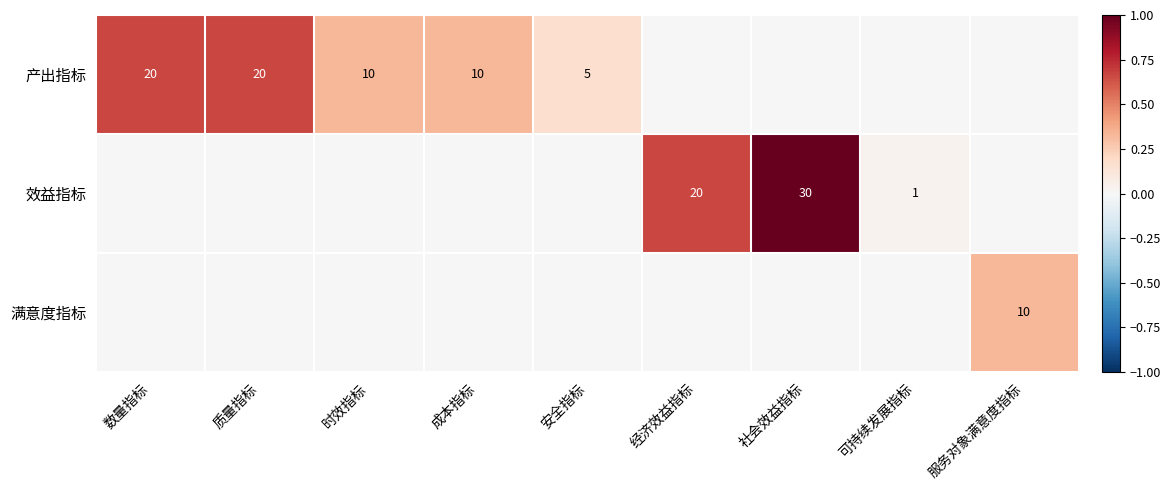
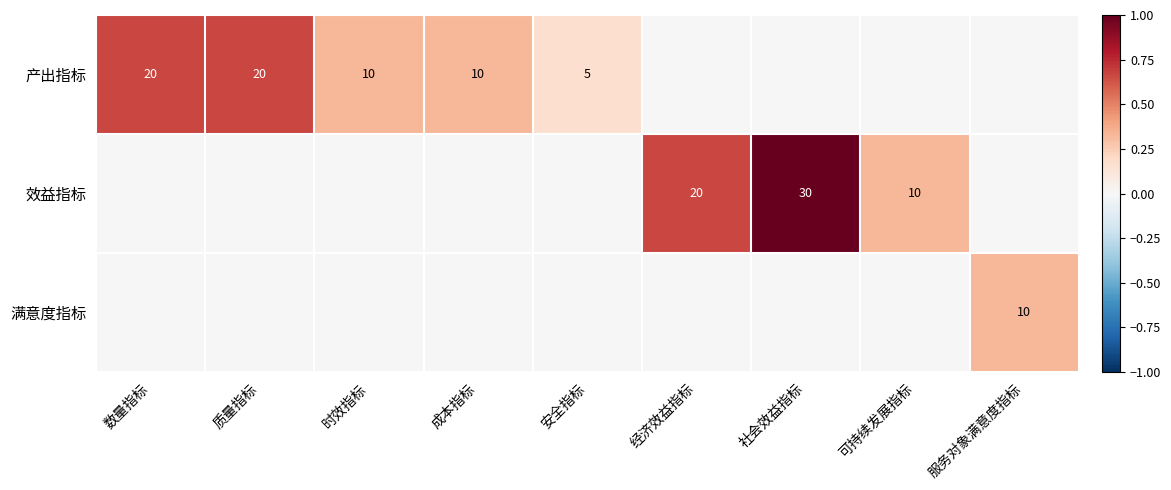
效益指标, 可持续发展指标: 1 -> 10
